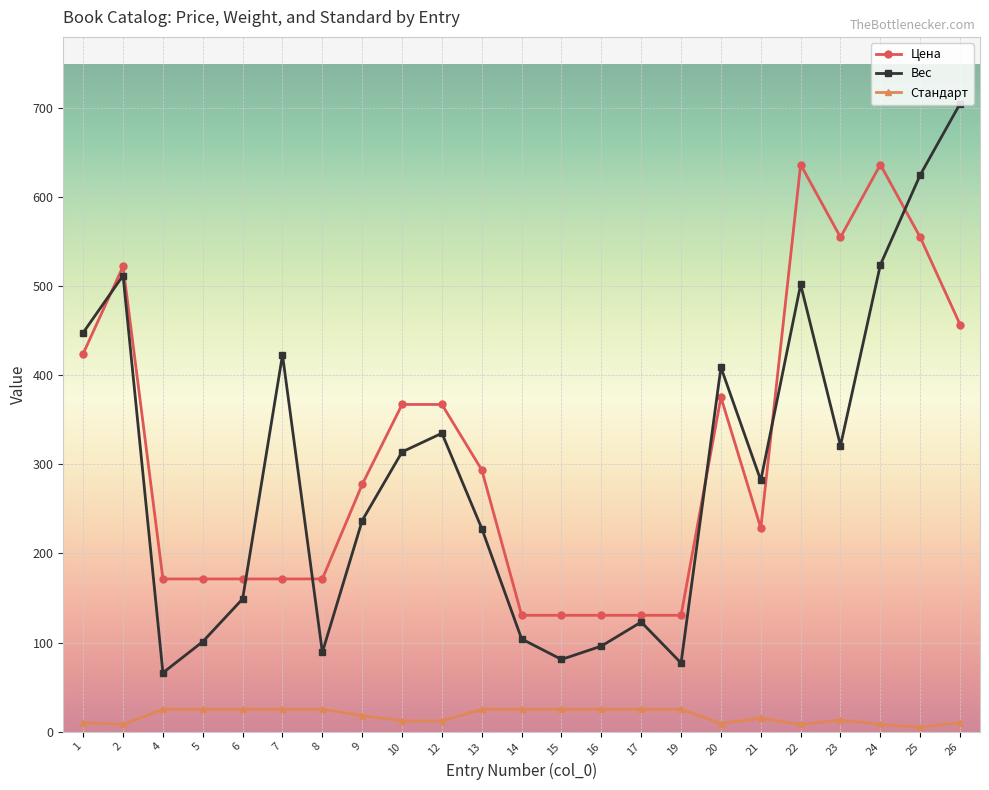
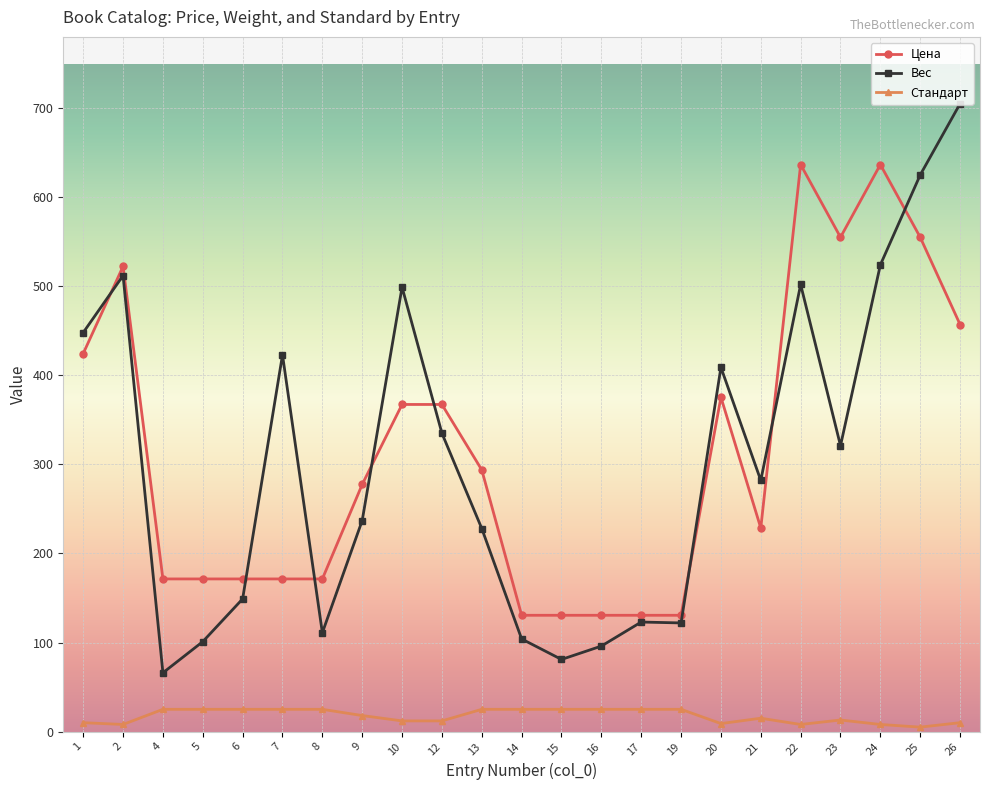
Вес, 8: 90 -> 110
Вес, 10: 310 -> 500
Вес, 19: 80 -> 120
